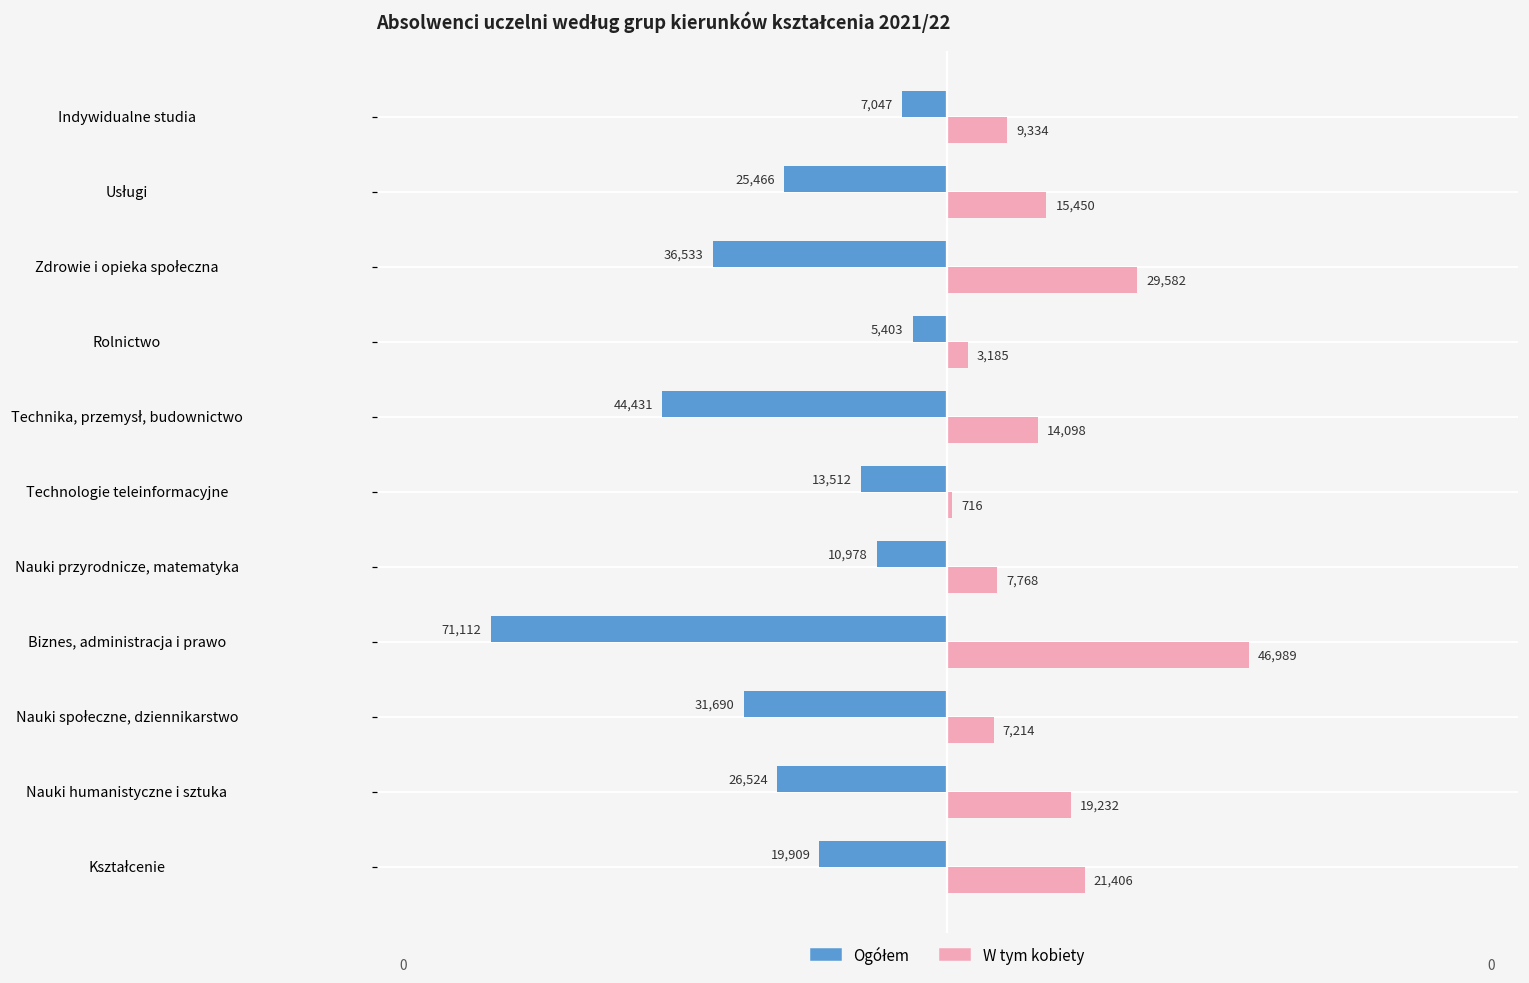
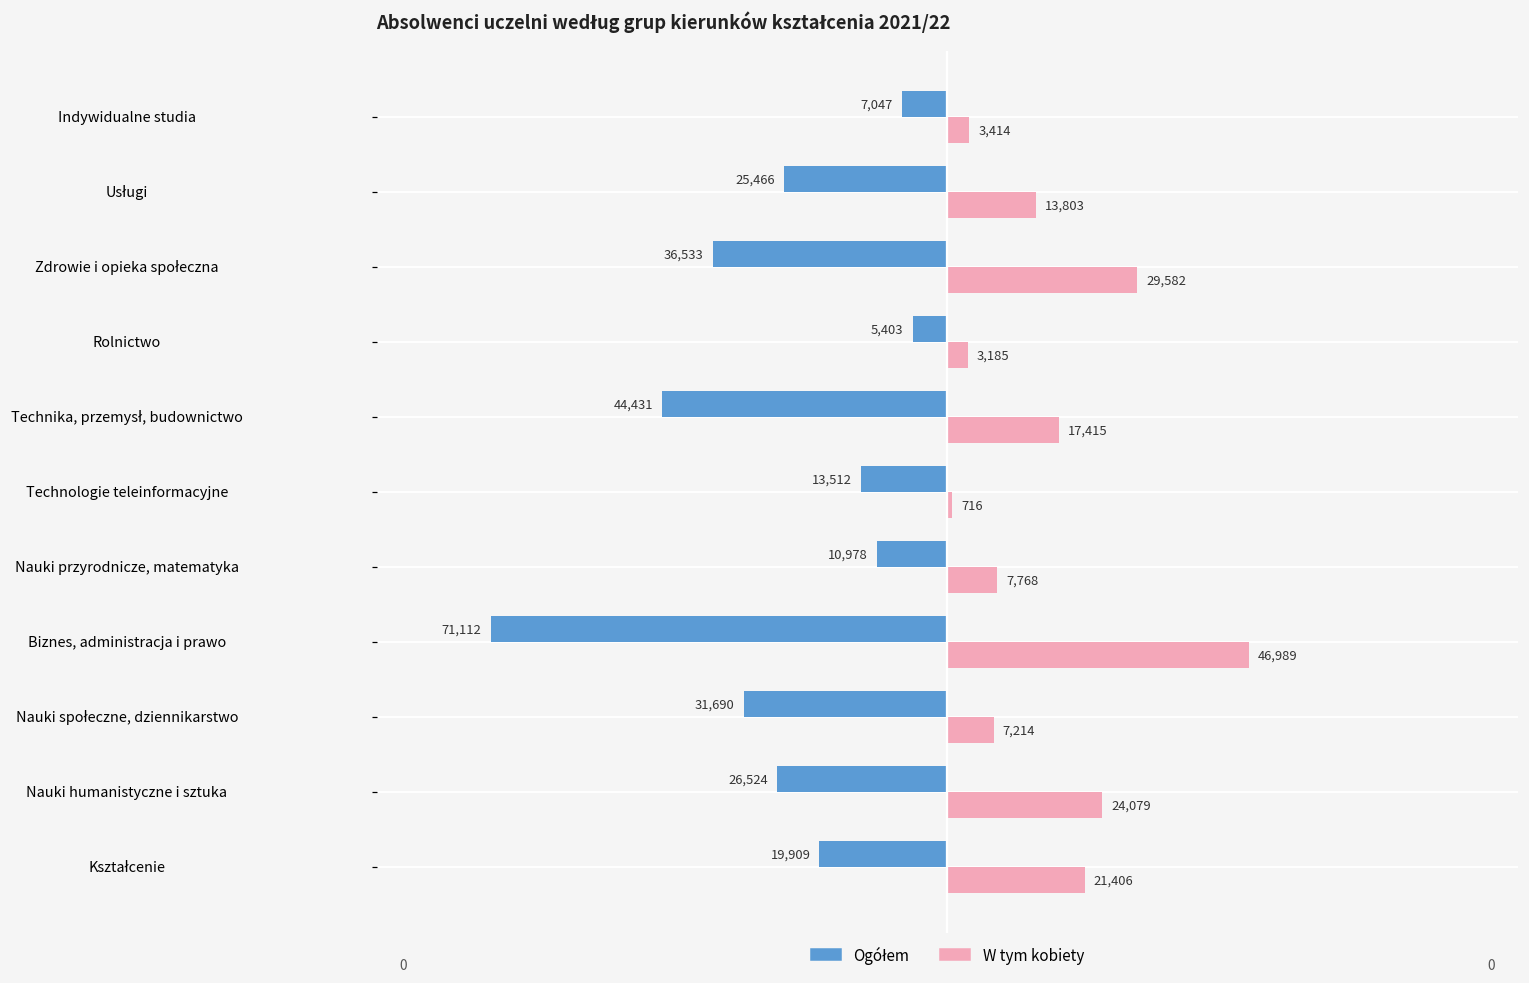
W tym kobiety, Indywidualne studia: 9,334 -> 3,414
W tym kobiety, Usługi: 15,450 -> 13,803
W tym kobiety, Technika, przemysł, budownictwo: 14,098 -> 17,415
W tym kobiety, Nauki humanistyczne i sztuka: 19,232 -> 24,079
